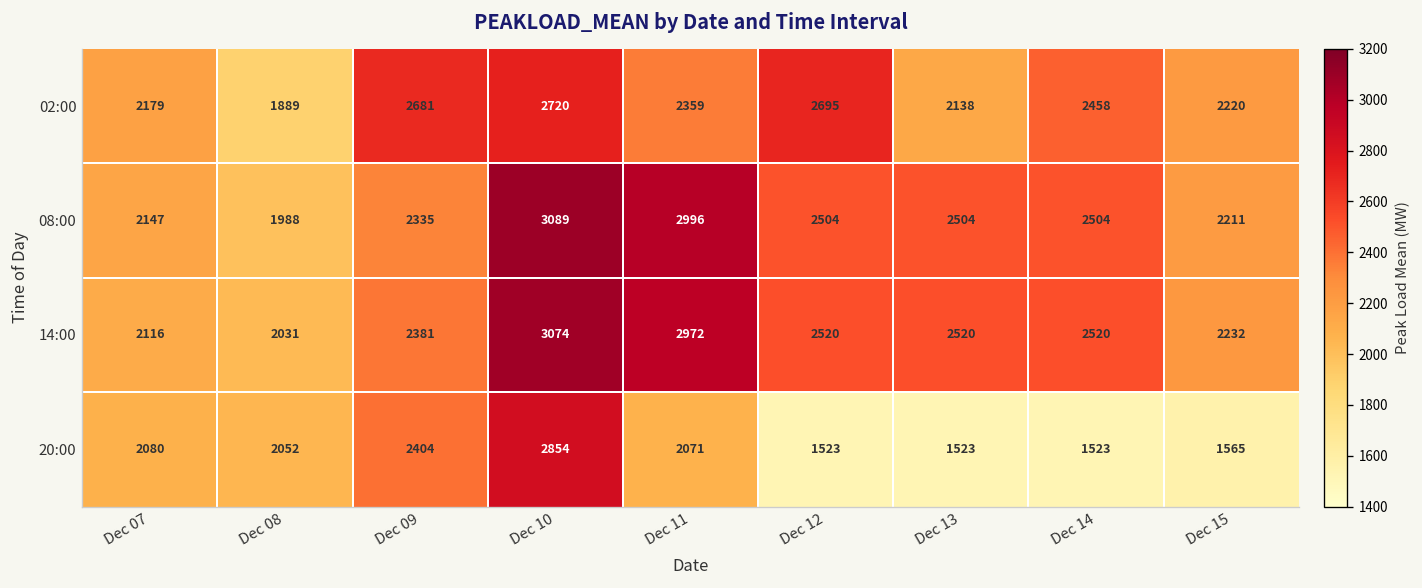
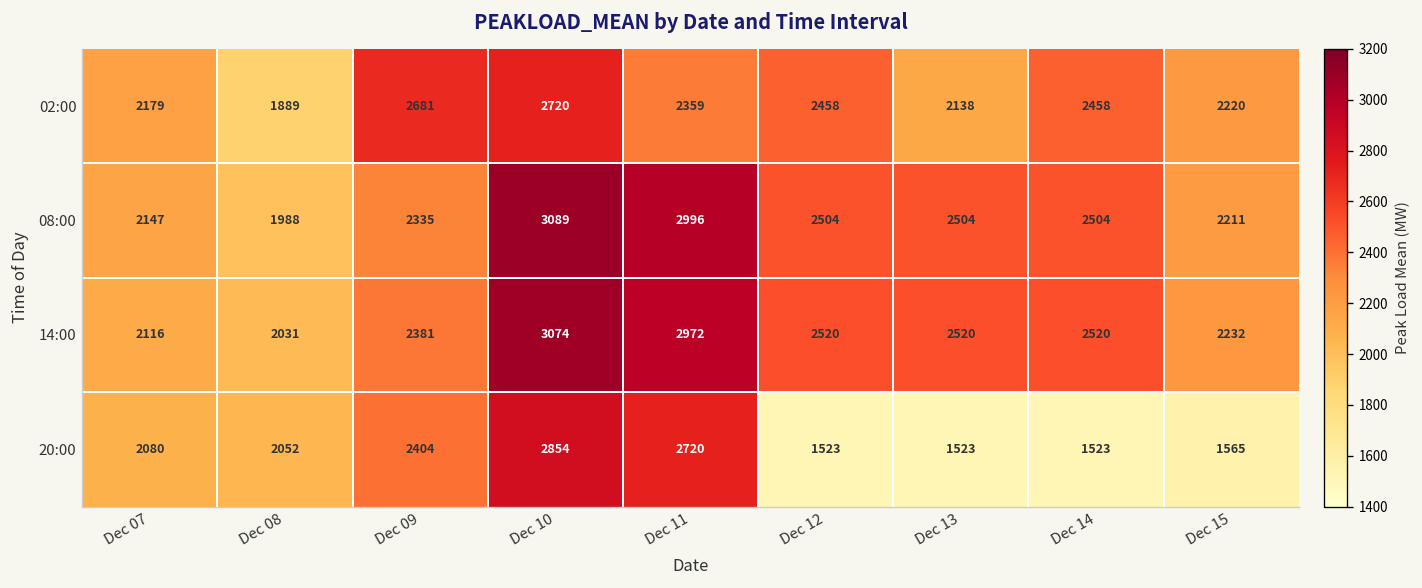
02:00, Dec 12: 2695 -> 2458
20:00, Dec 11: 2071 -> 2720
